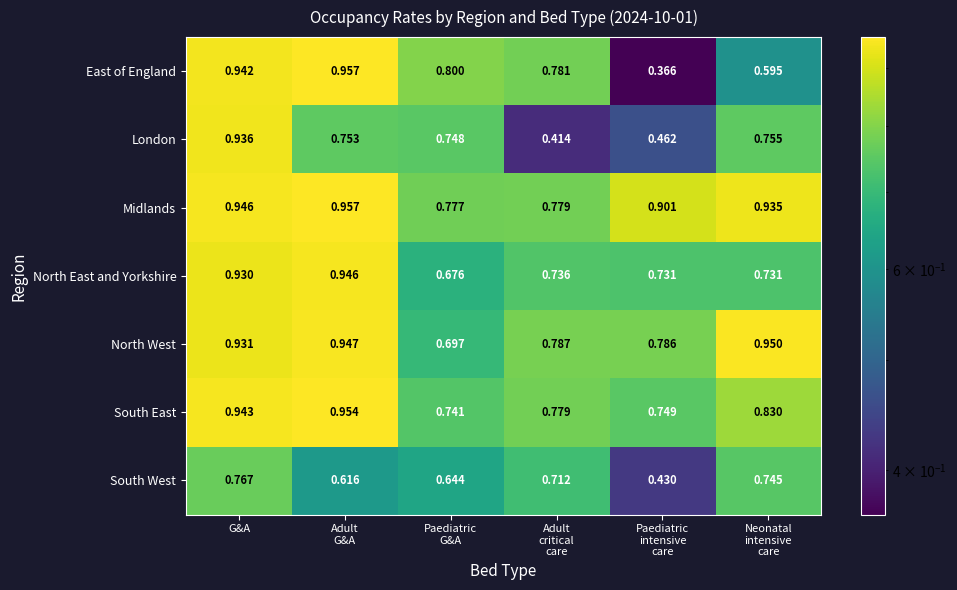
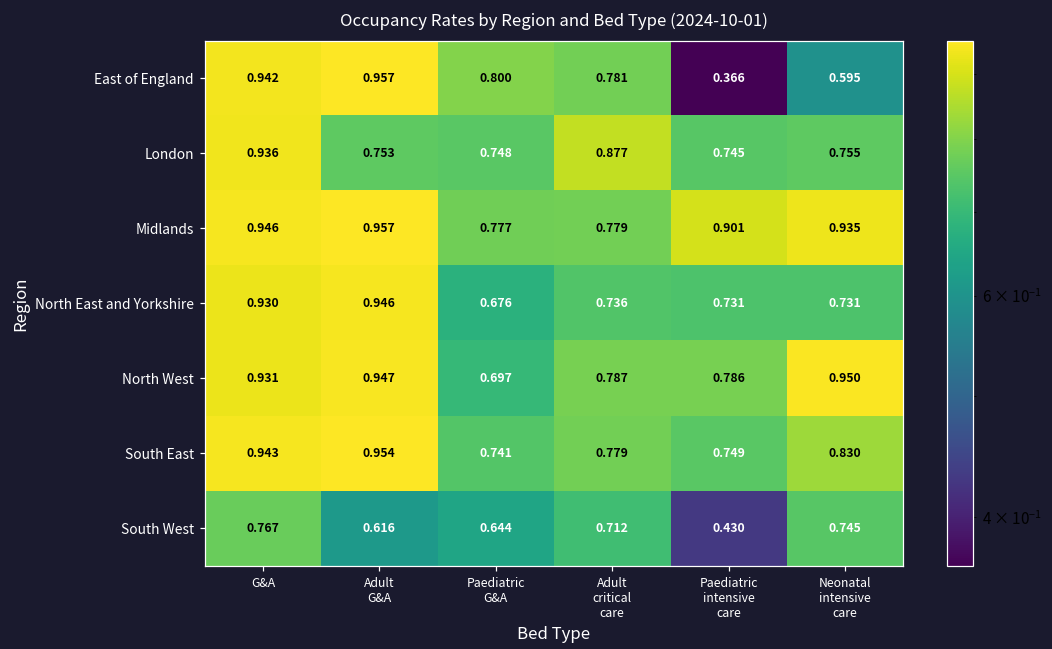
London, Adult critical care: 0.414 -> 0.877
London, Paediatric intensive care: 0.462 -> 0.745
